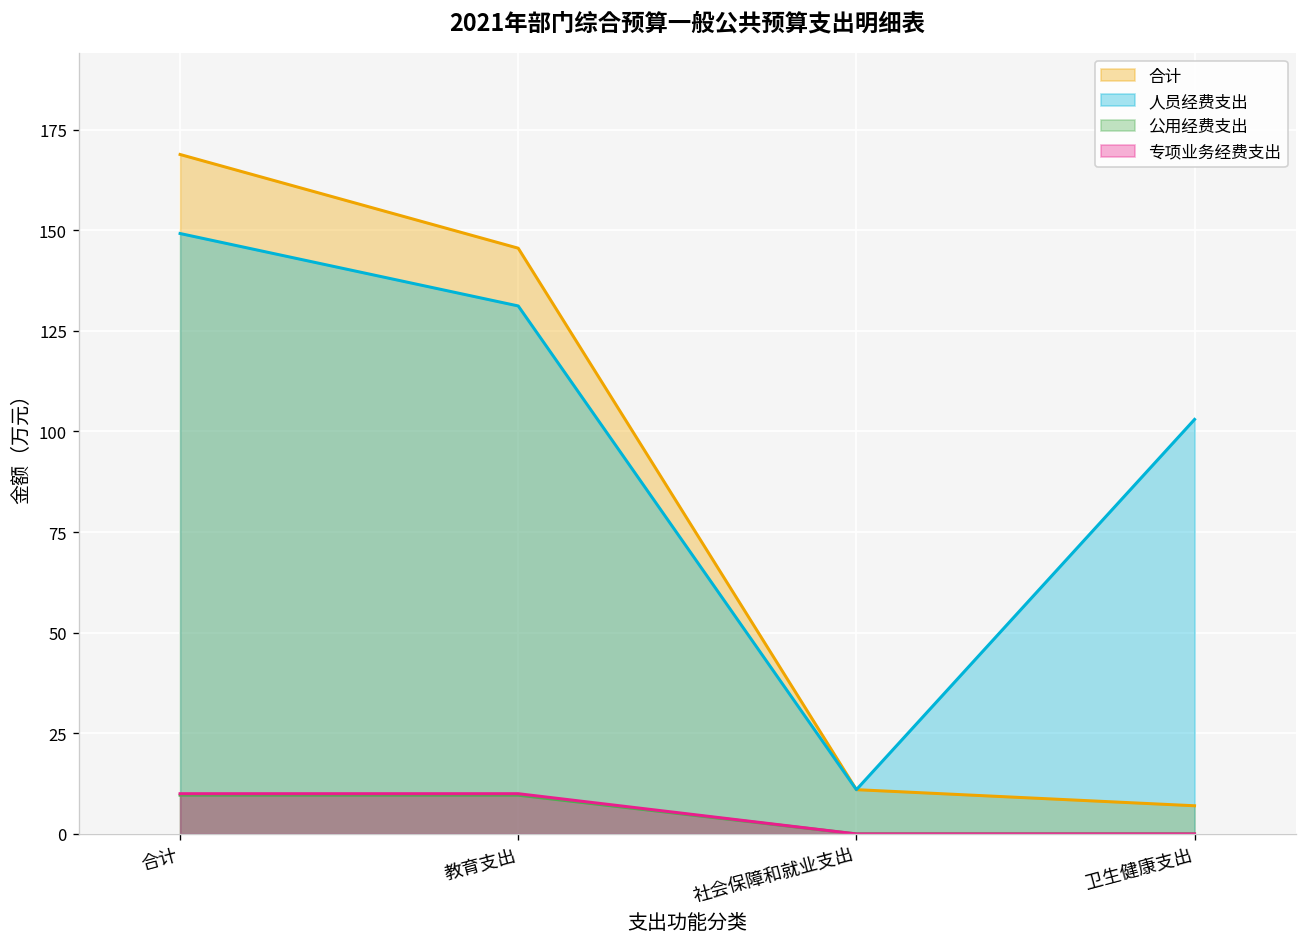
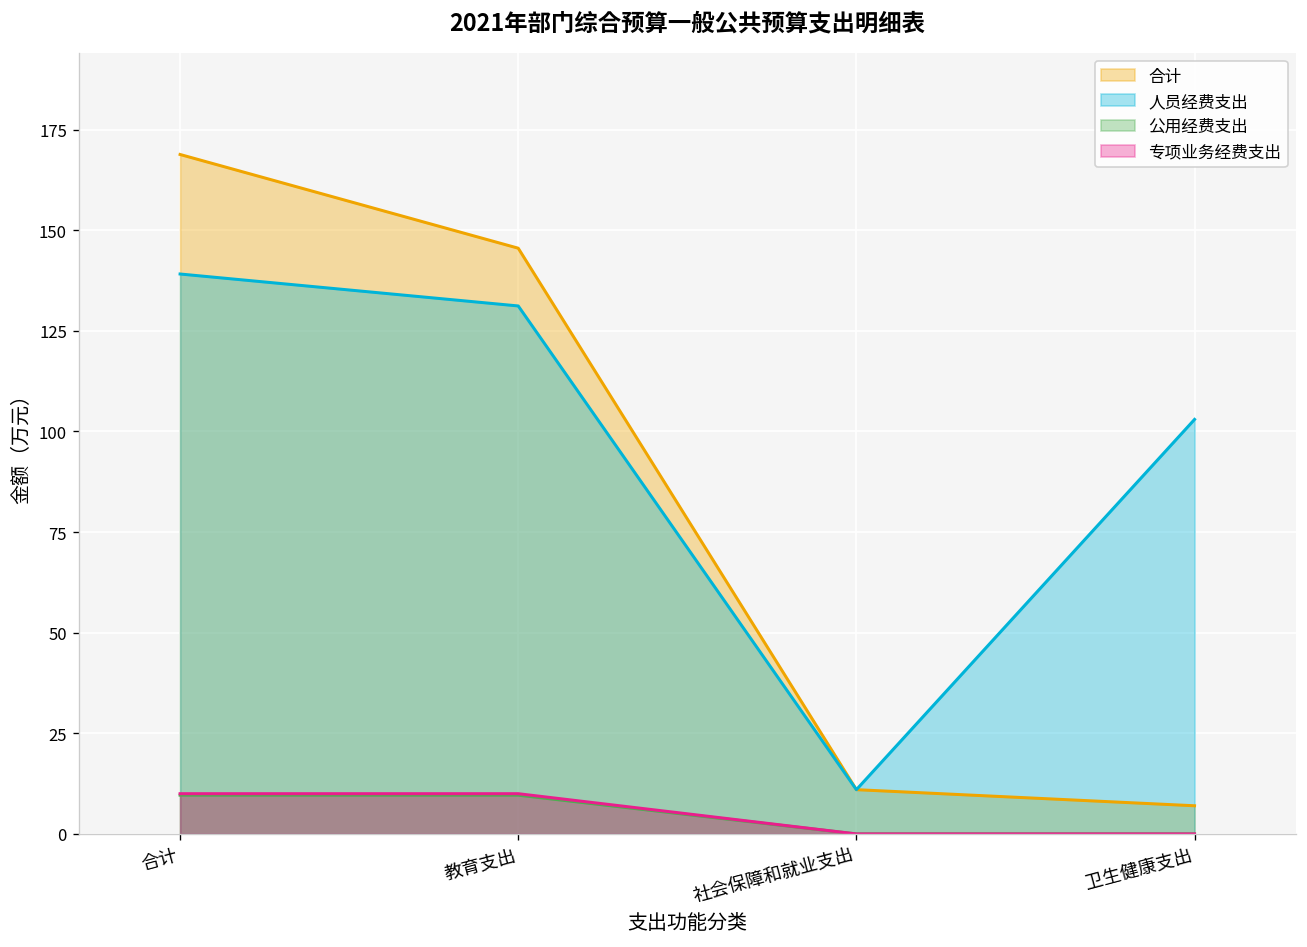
人员经费支出, 合计: 149 -> 139
